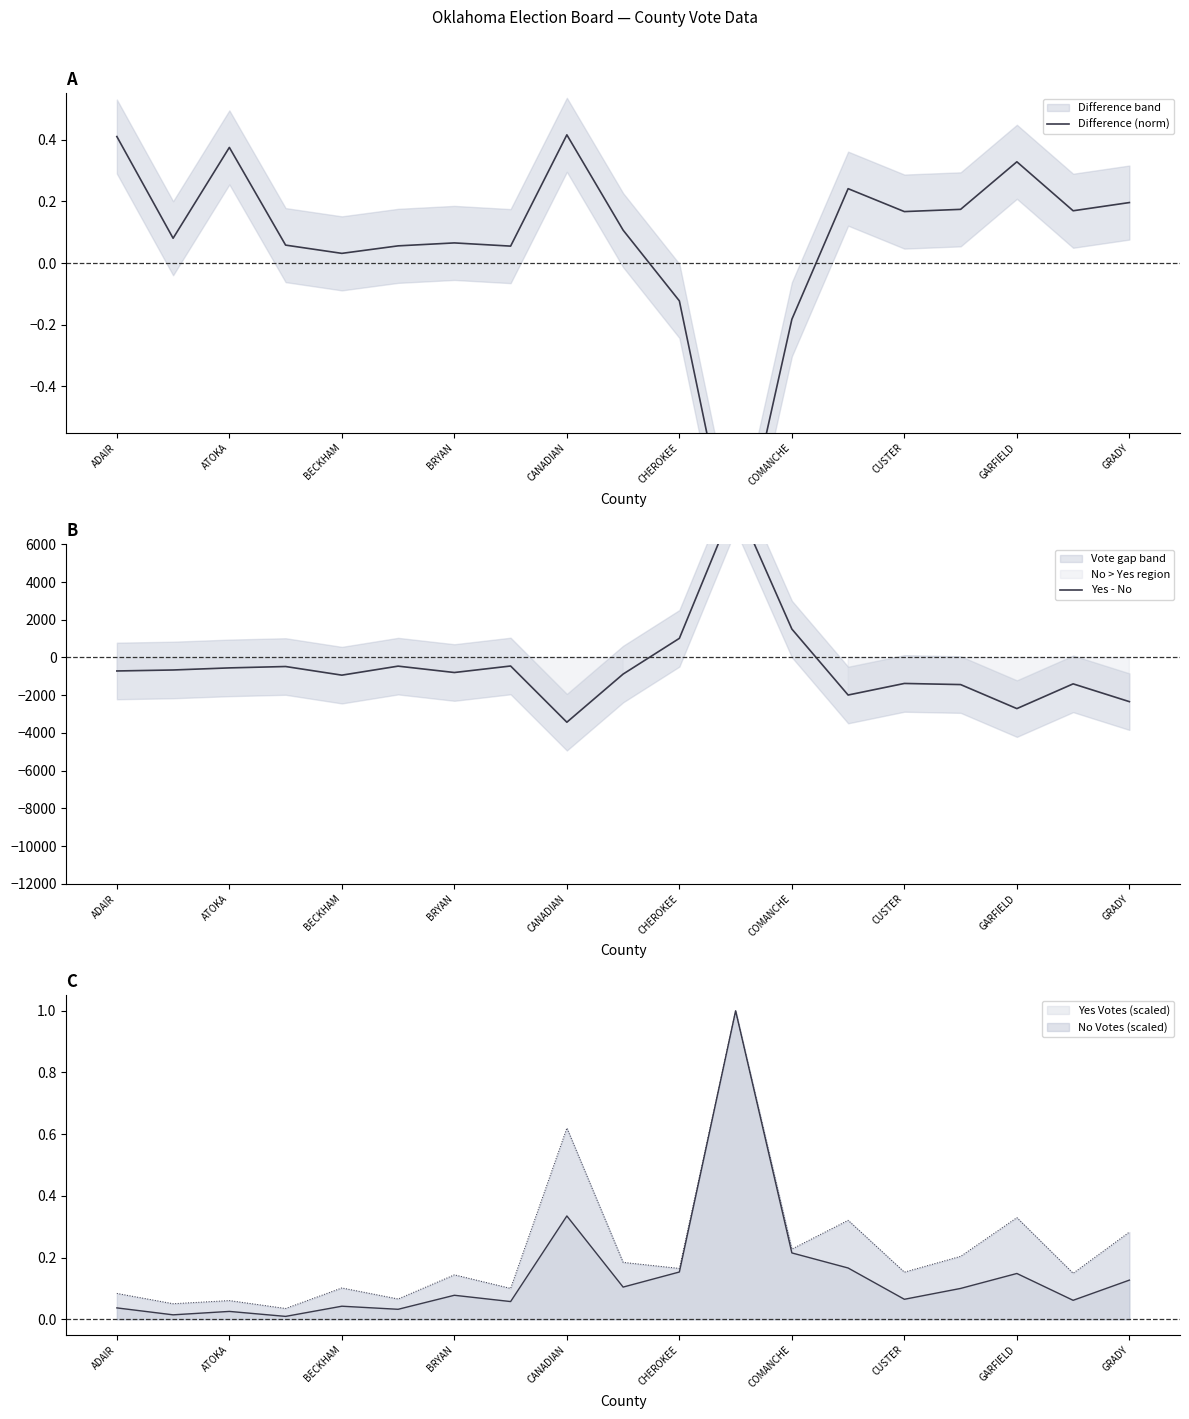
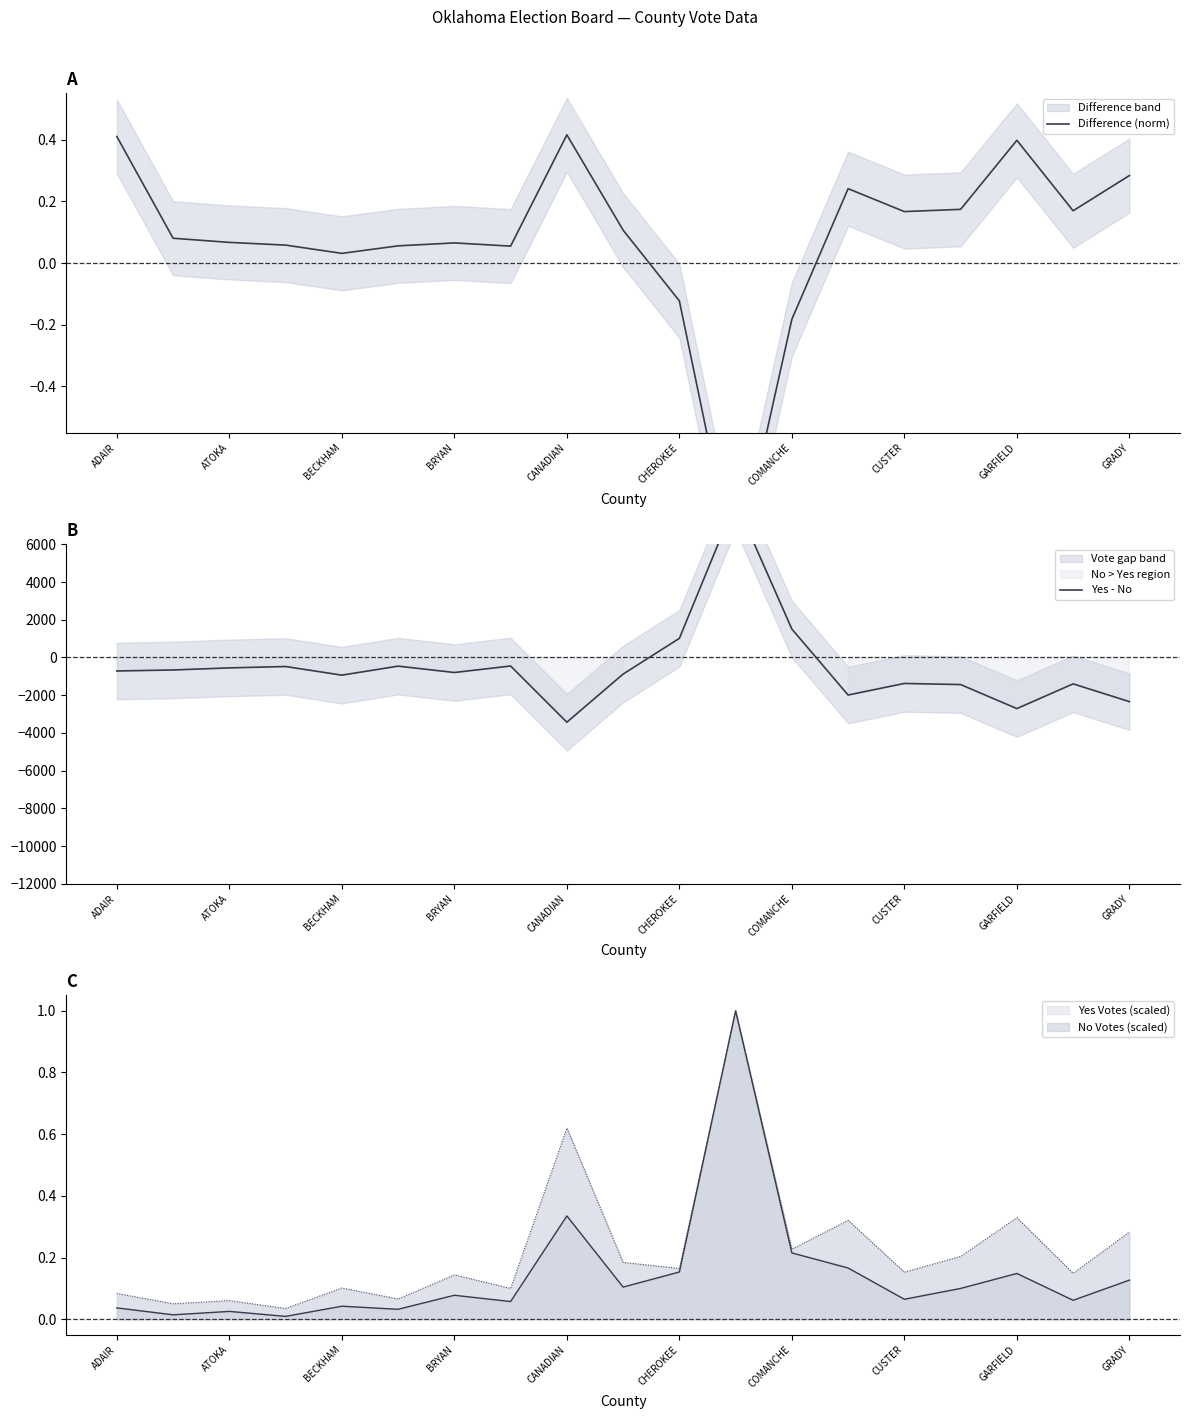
A, Difference (norm), ATOKA: 0.37 -> 0.07
A, Difference (norm), GARFIELD: 0.33 -> 0.40
A, Difference (norm), GRADY: 0.20 -> 0.28
